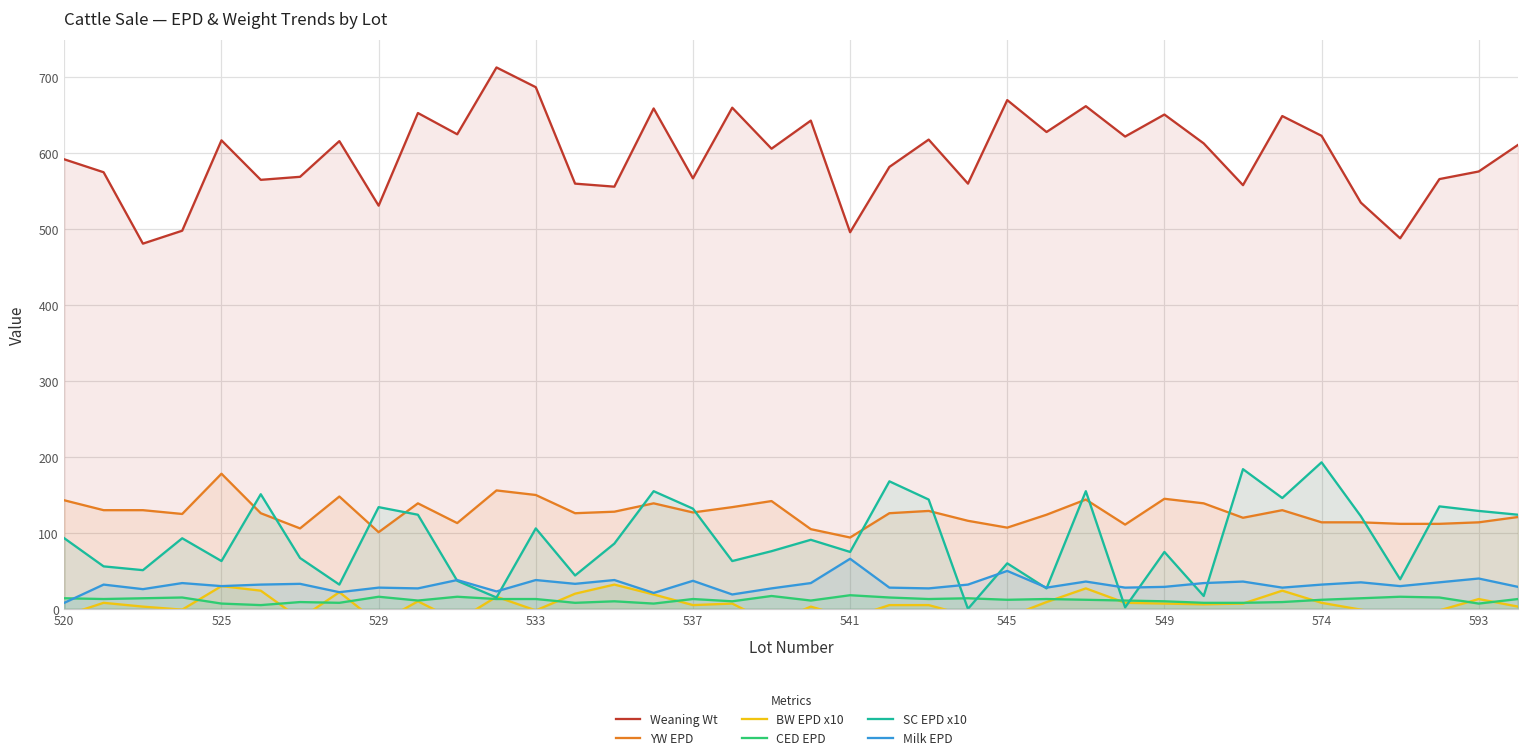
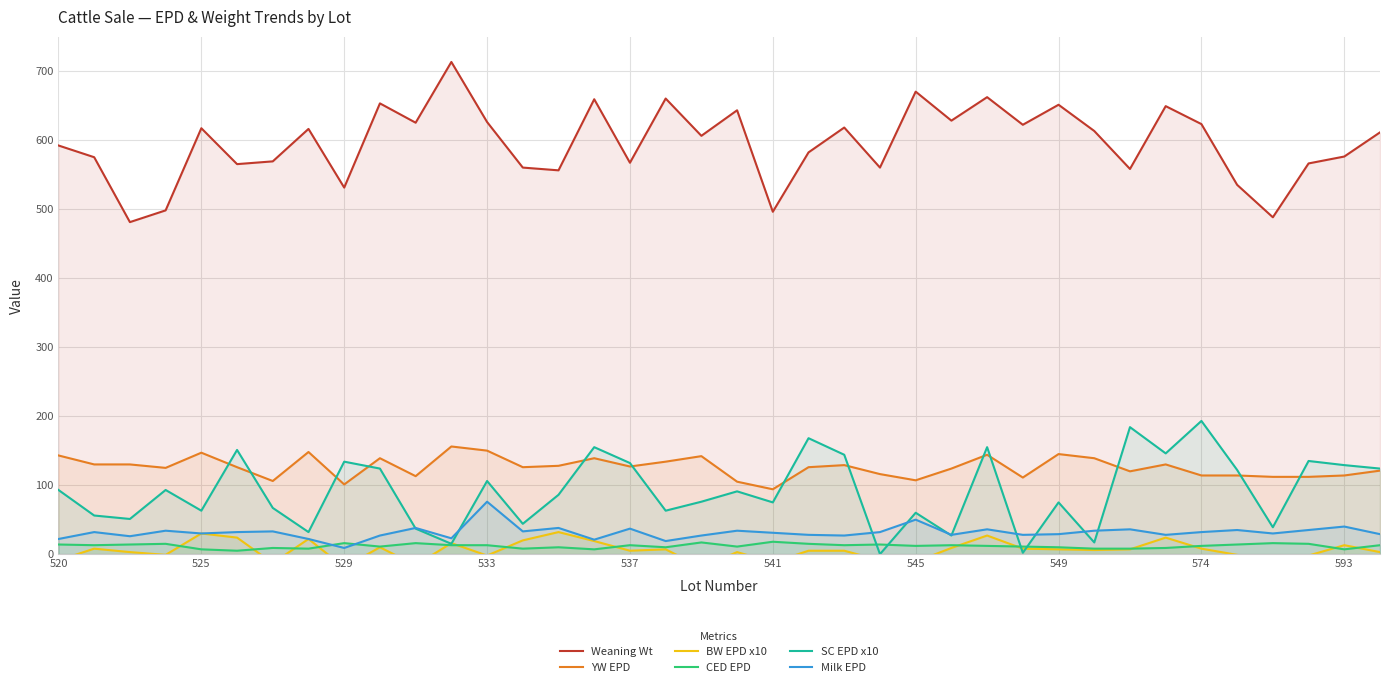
Milk EPD, 520: 10 -> 20
YW EPD, 525: 180 -> 150
Milk EPD, 529: 30 -> 10
Weaning Wt, 533: 690 -> 630
Milk EPD, 533: 40 -> 80
Milk EPD, 541: 70 -> 30
